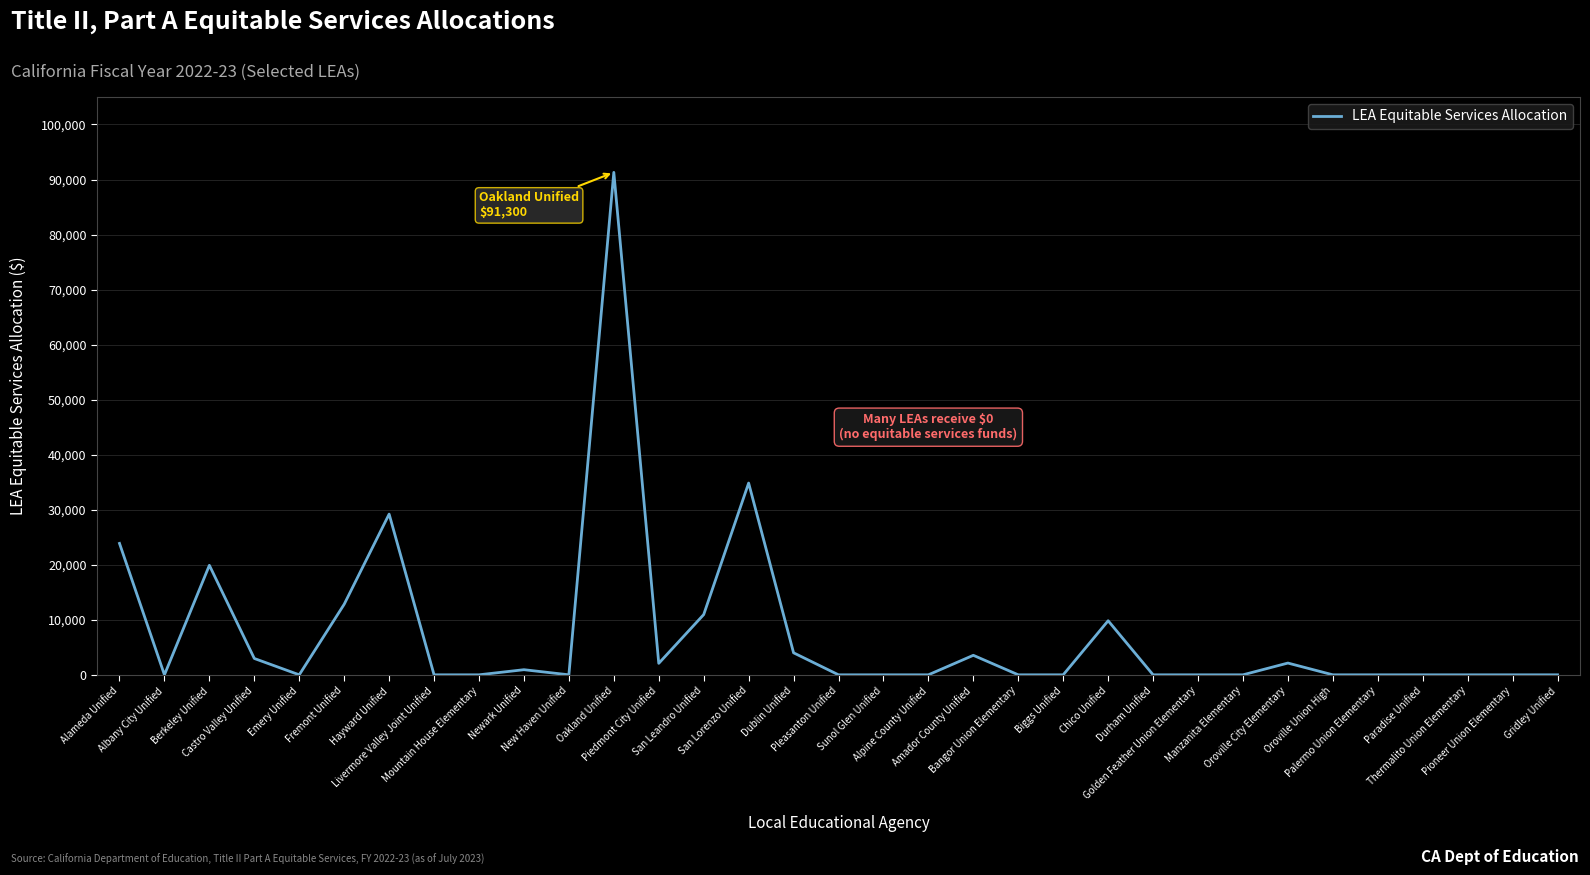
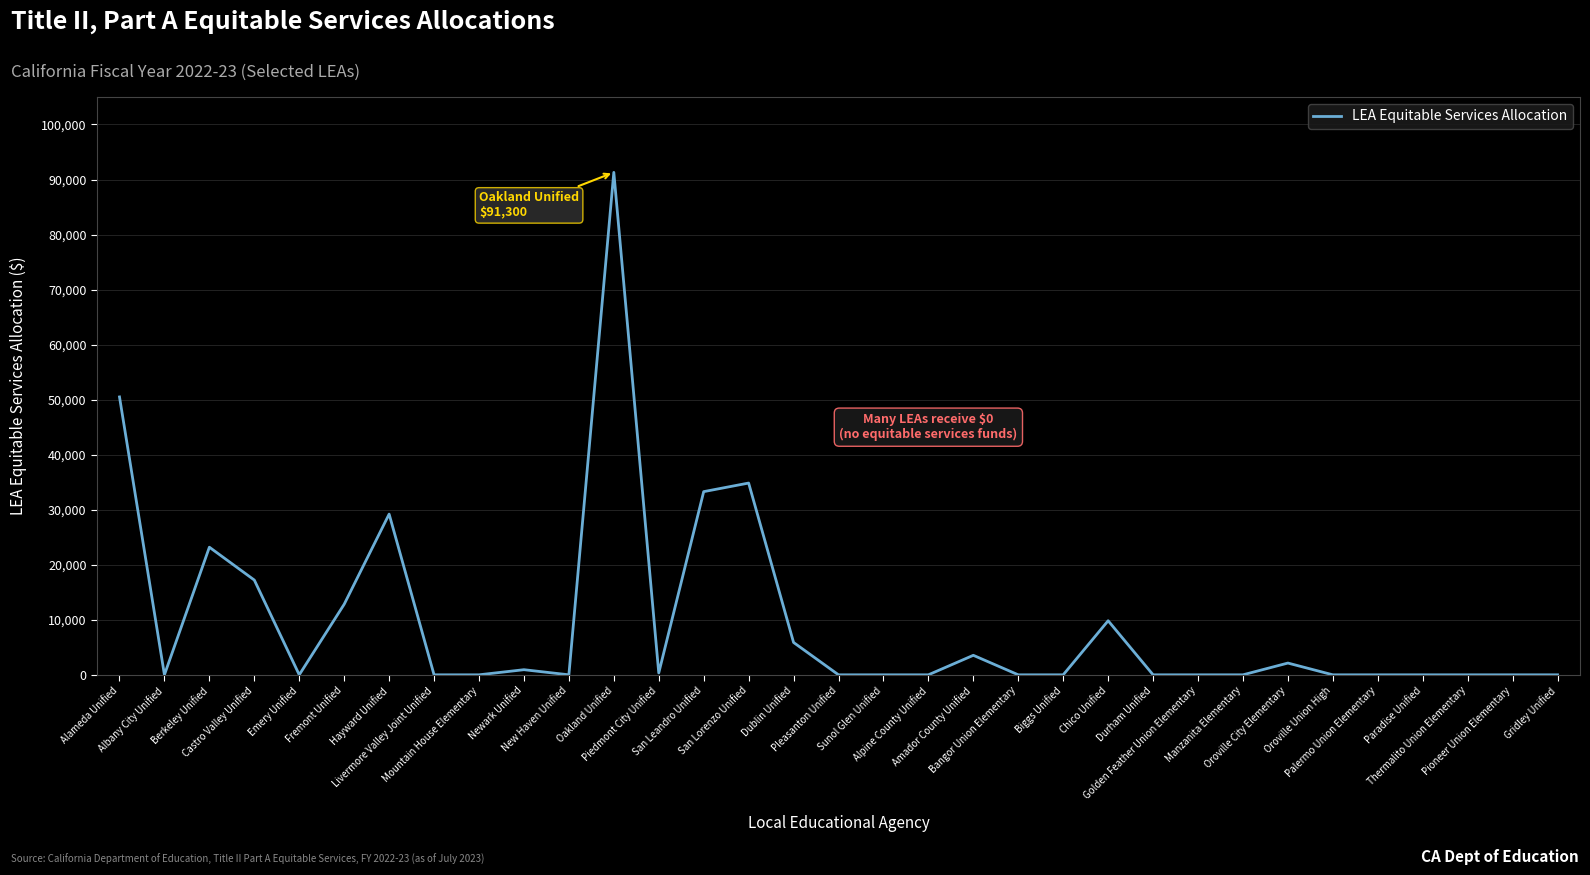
Alameda Unified: 24,000 -> 50,000
Berkeley Unified: 20,000 -> 23,000
Castro Valley Unified: 3,000 -> 17,000
Piedmont City Unified: 2,000 -> 0
San Leandro Unified: 11,000 -> 33,000
Dublin Unified: 4,000 -> 6,000
